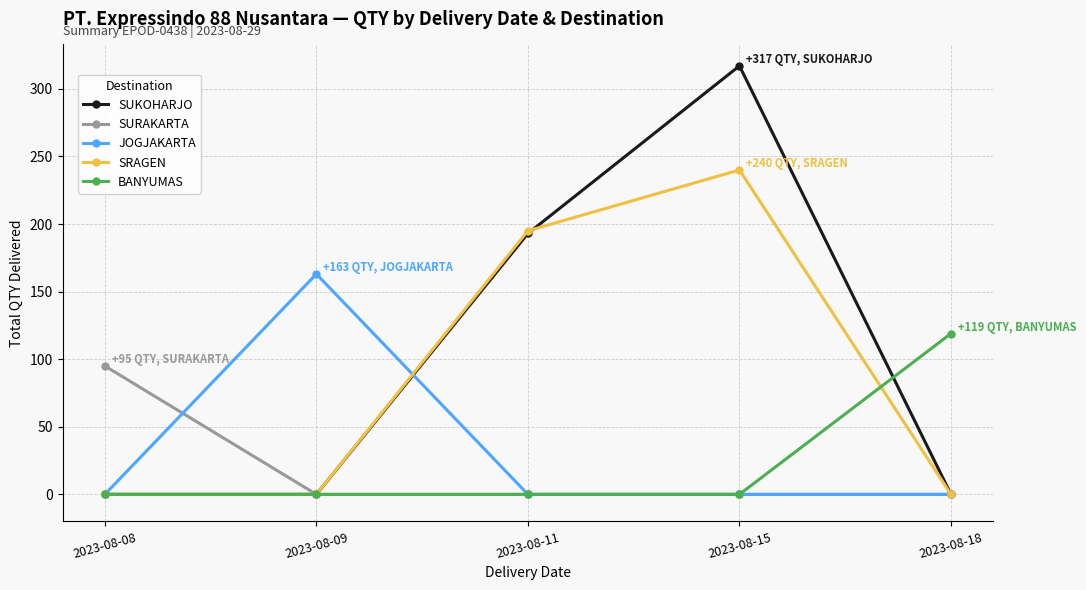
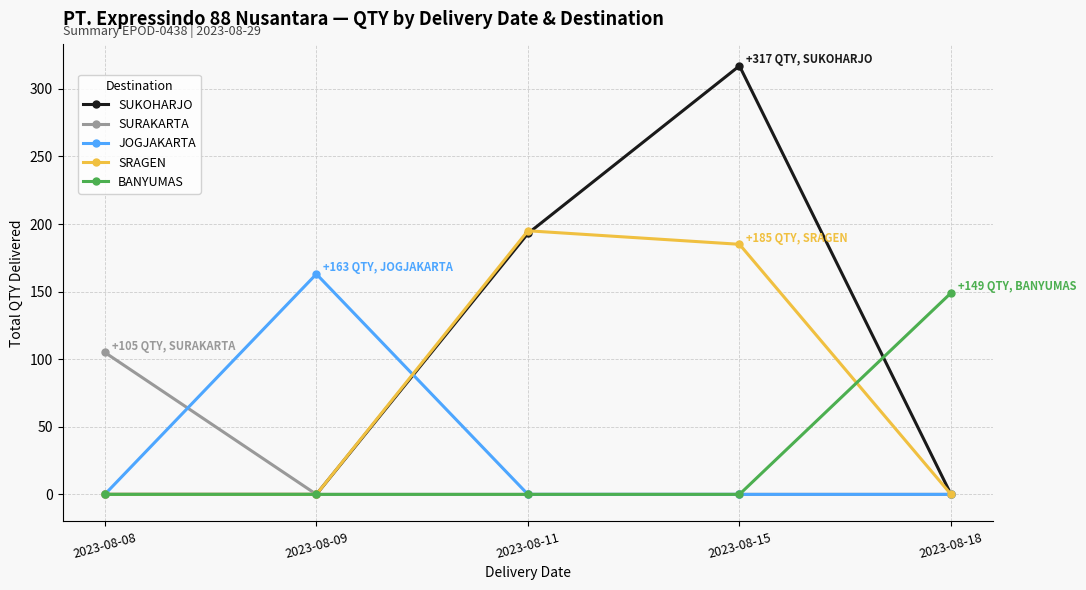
SURAKARTA, 2023-08-08: +95 -> +105
SRAGEN, 2023-08-15: +240 -> +185
BANYUMAS, 2023-08-18: +119 -> +149
